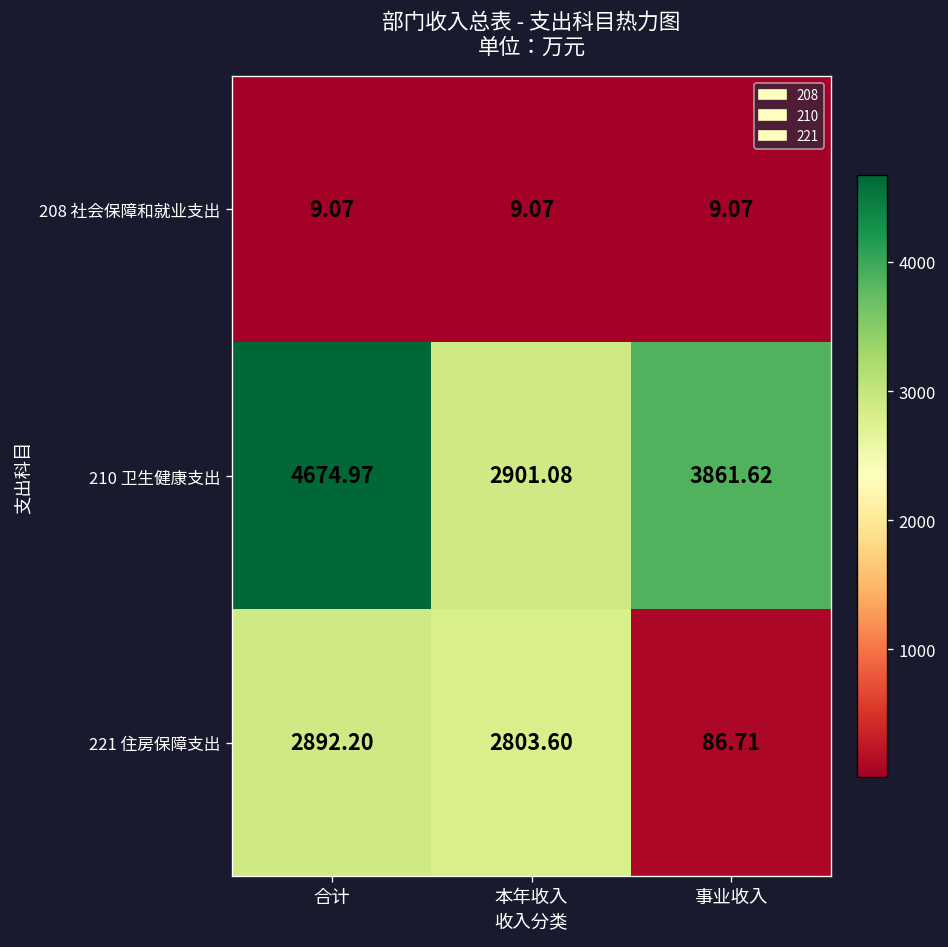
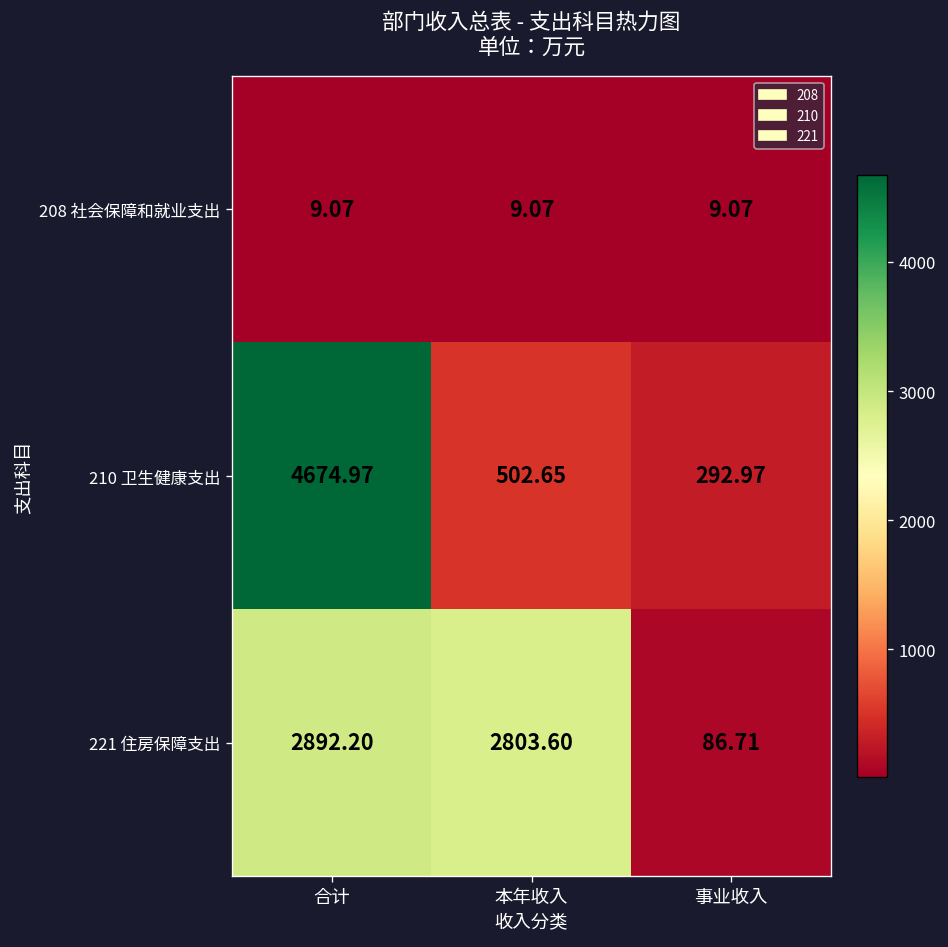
210 卫生健康支出, 本年收入: 2901.08 -> 502.65
210 卫生健康支出, 事业收入: 3861.62 -> 292.97
